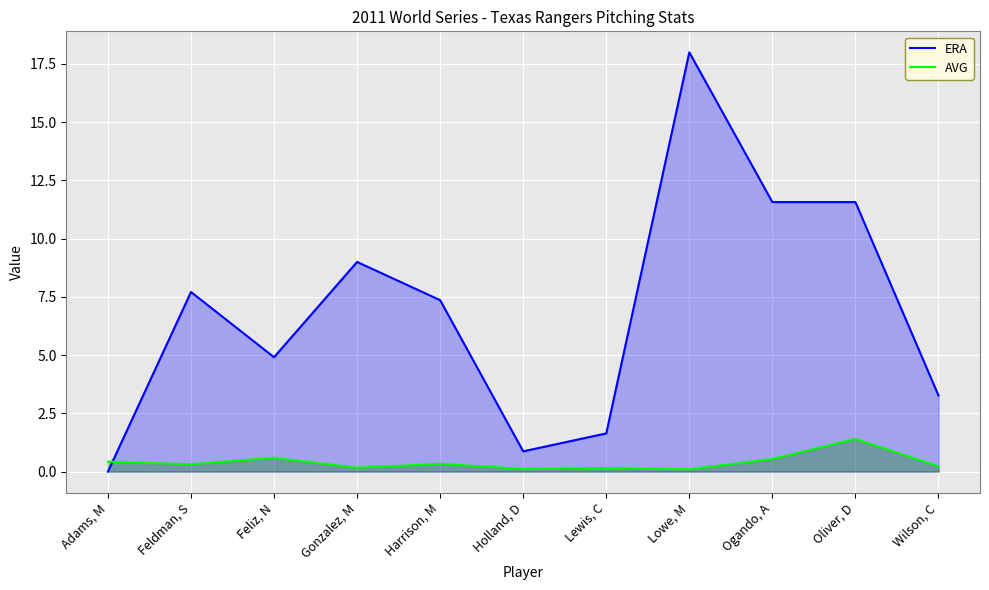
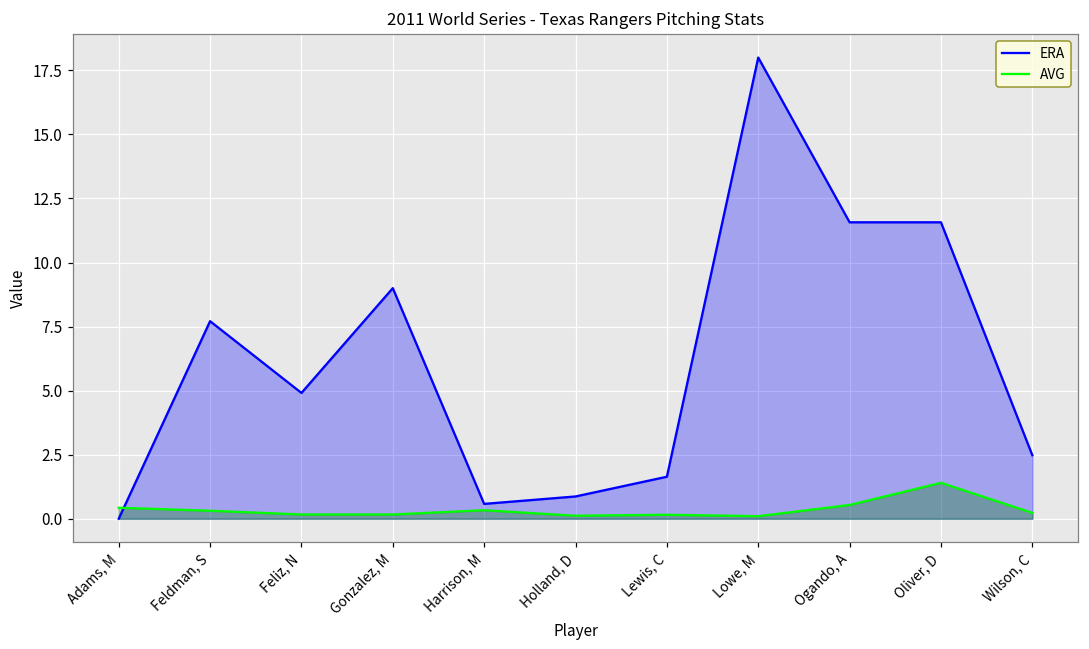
AVG, Feliz, N: 0.6 -> 0.2
ERA, Harrison, M: 7.4 -> 0.6
ERA, Wilson, C: 3.3 -> 2.5
